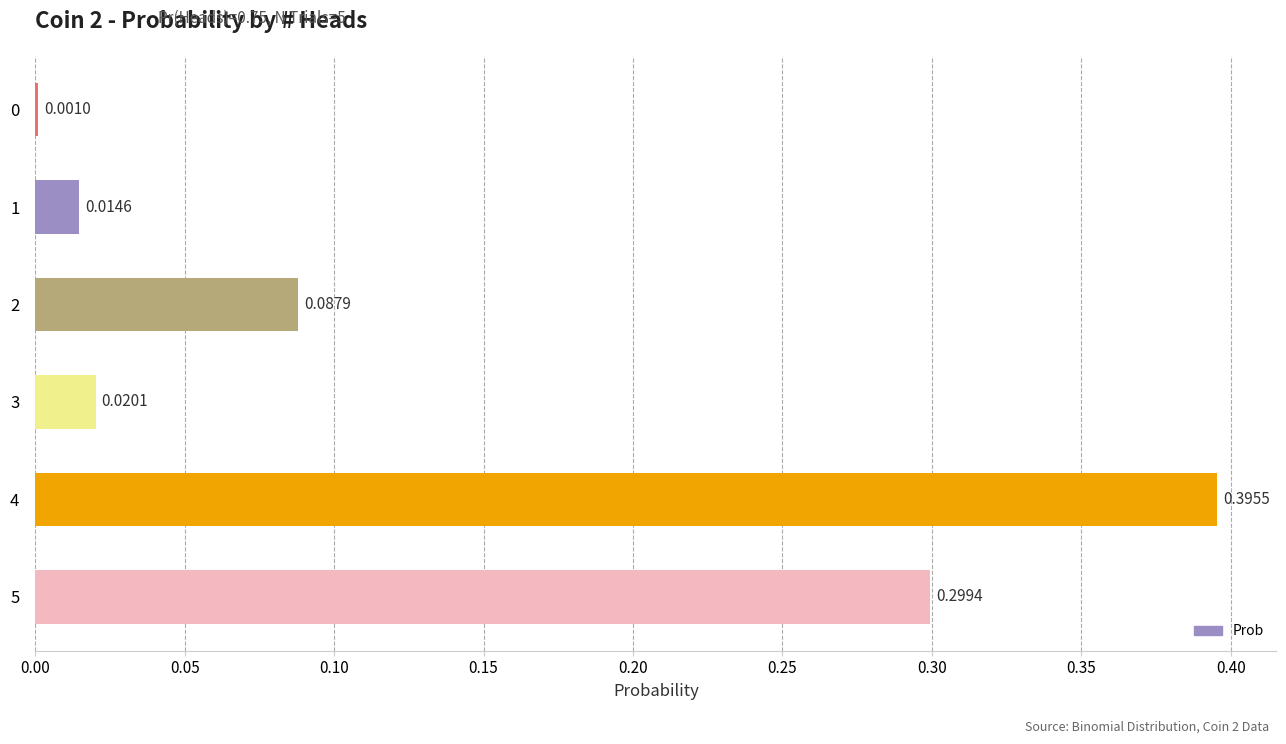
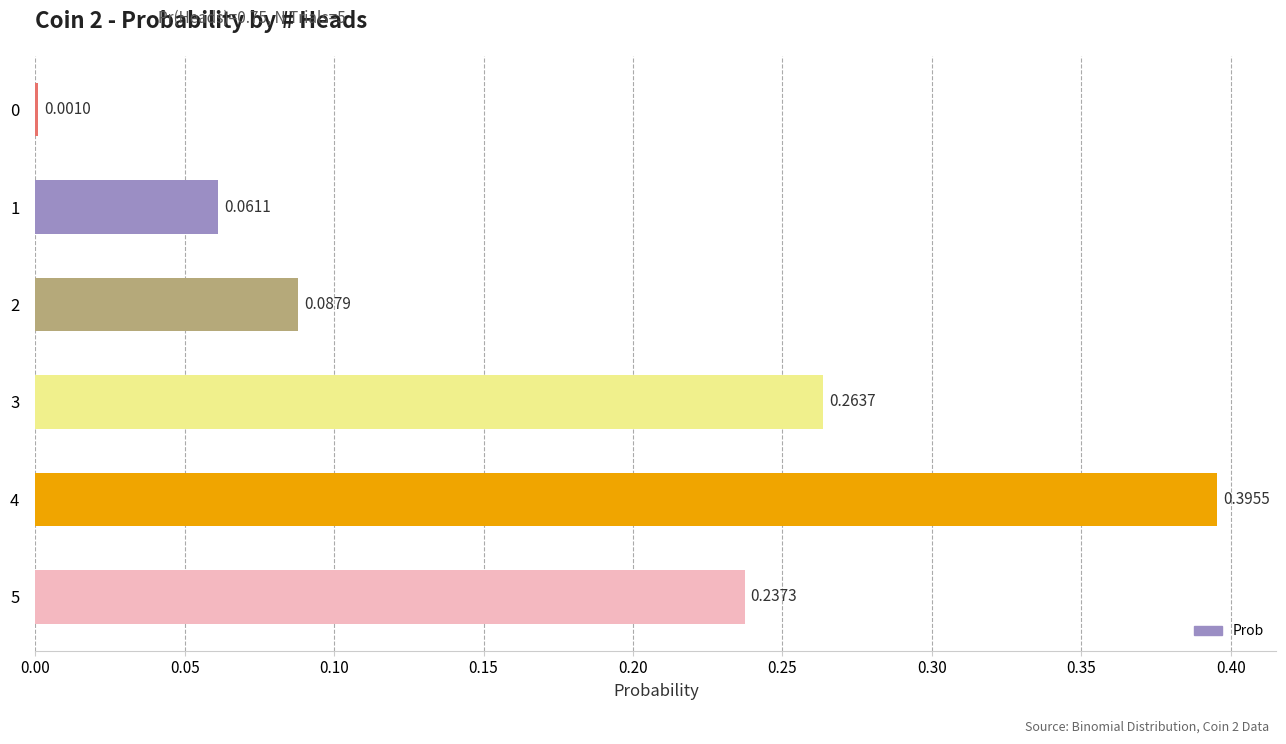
1: 0.0146 -> 0.0611
3: 0.0201 -> 0.2637
5: 0.2994 -> 0.2373
